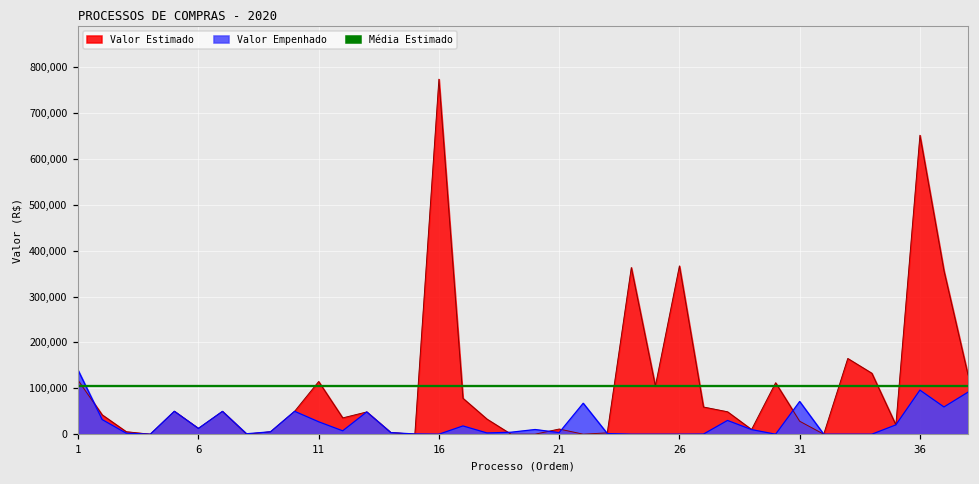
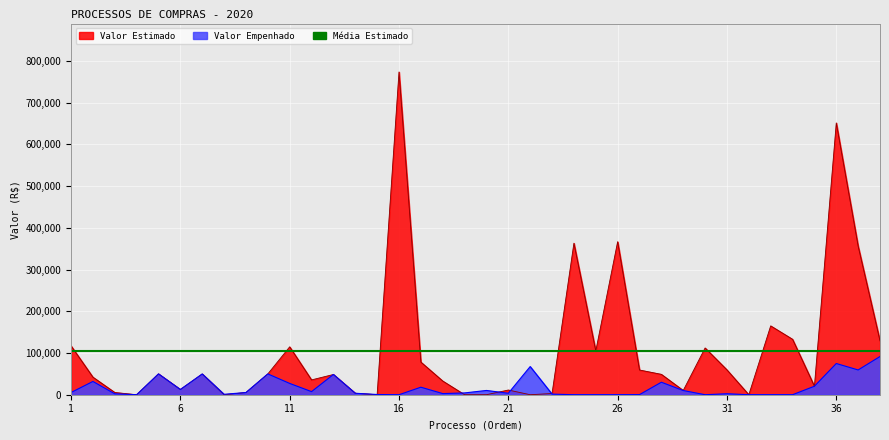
Valor Empenhado, 1: 140,000 -> 10,000
Valor Estimado, 31: 30,000 -> 60,000
Valor Empenhado, 31: 70,000 -> 0
Valor Empenhado, 36: 100,000 -> 70,000
